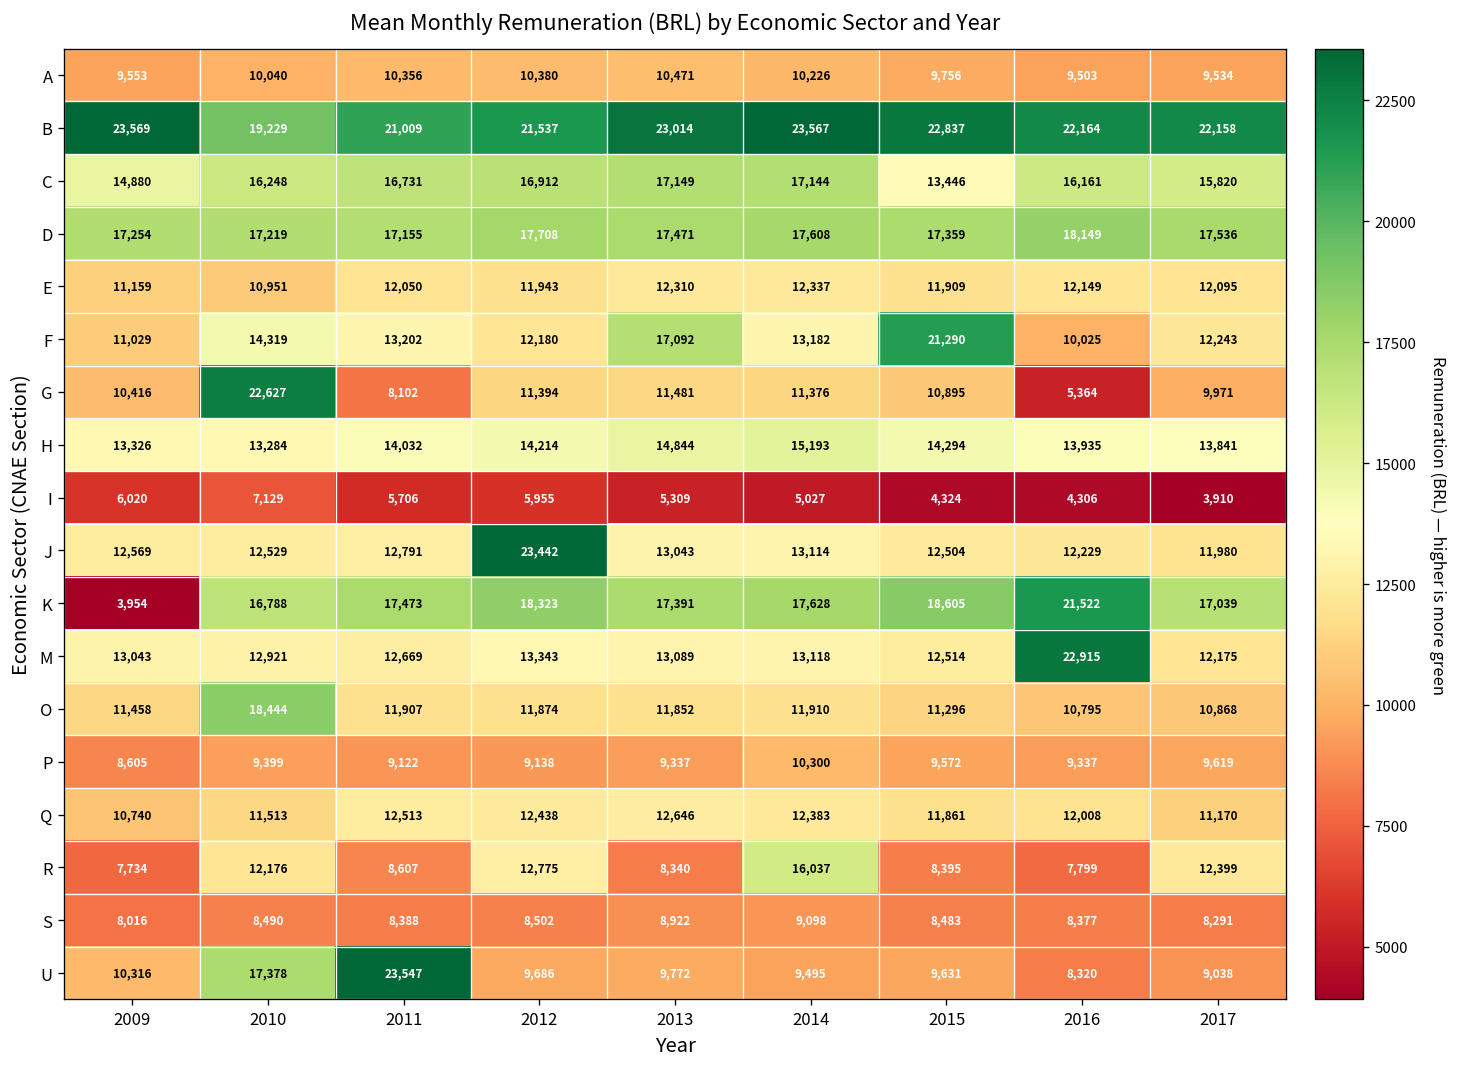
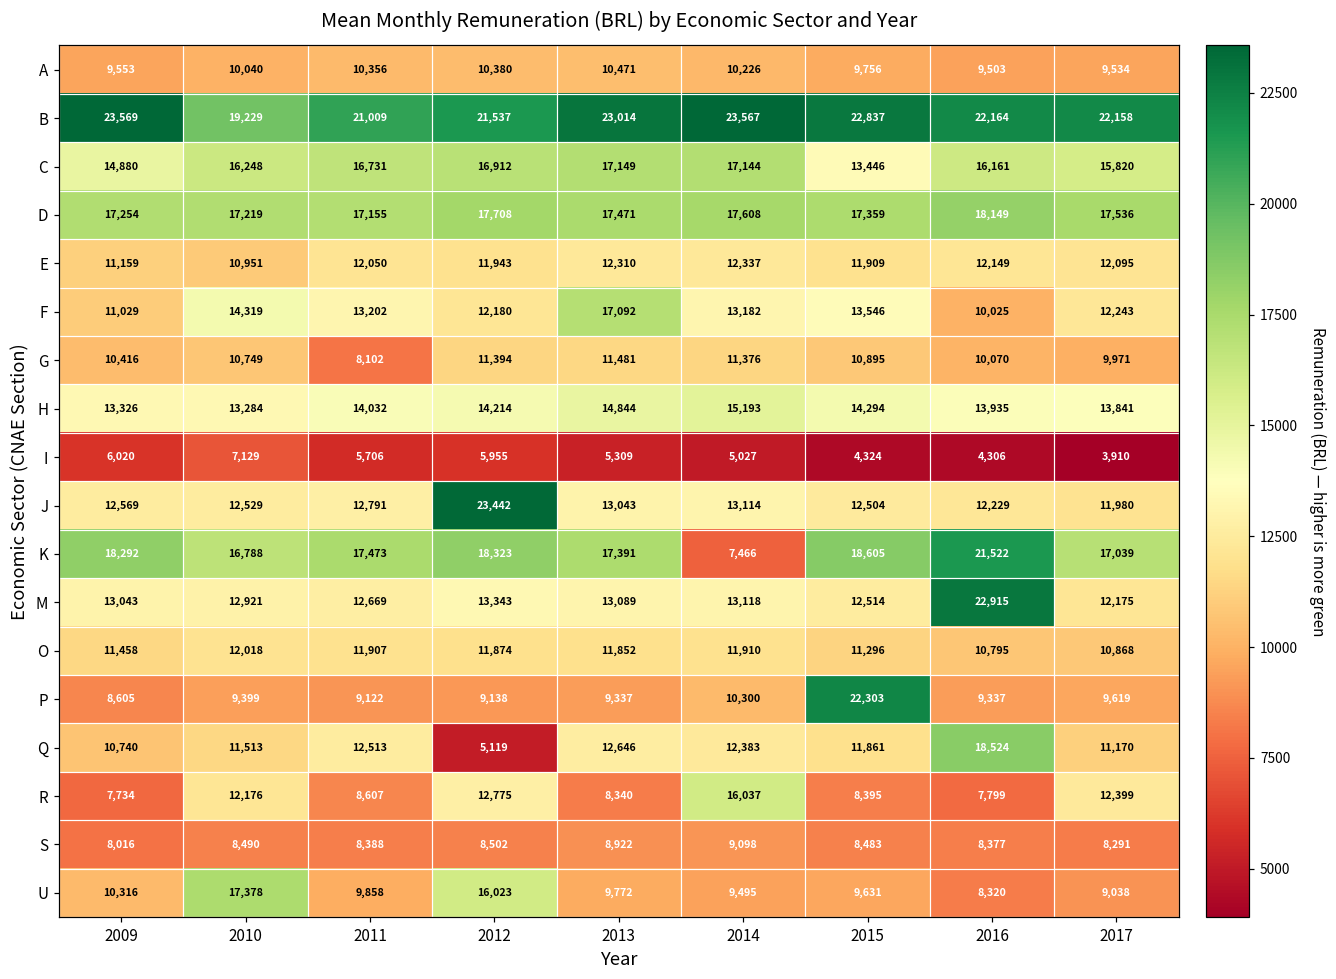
F, 2015: 21,290 -> 13,546
G, 2010: 22,627 -> 10,749
G, 2016: 5,364 -> 10,070
K, 2009: 3,954 -> 18,292
K, 2014: 17,628 -> 7,466
O, 2010: 18,444 -> 12,018
P, 2015: 9,572 -> 22,303
Q, 2012: 12,438 -> 5,119
Q, 2016: 12,008 -> 18,524
U, 2011: 23,547 -> 9,858
U, 2012: 9,686 -> 16,023
